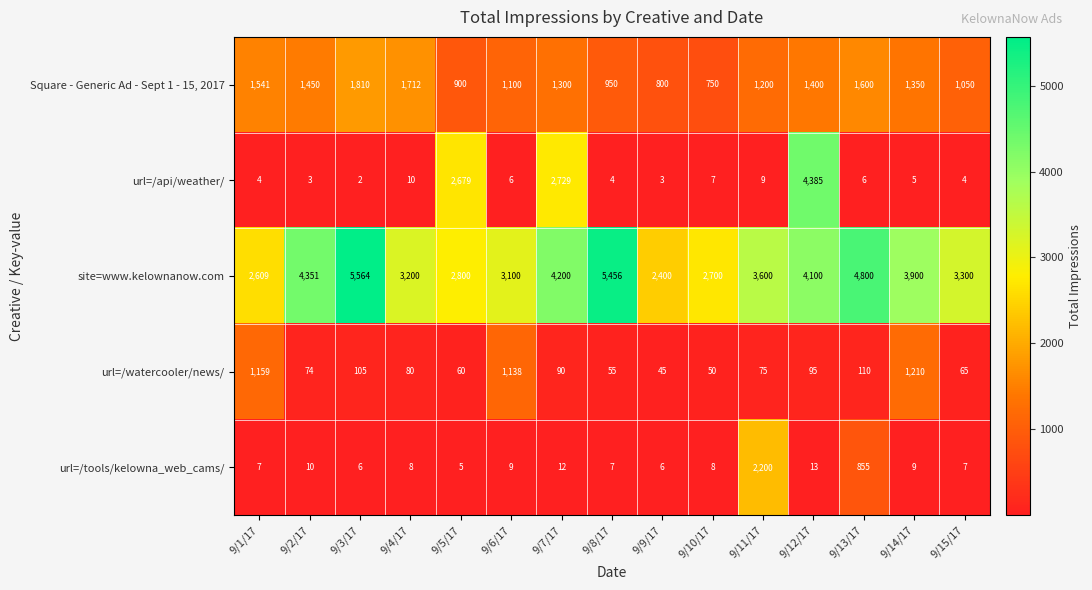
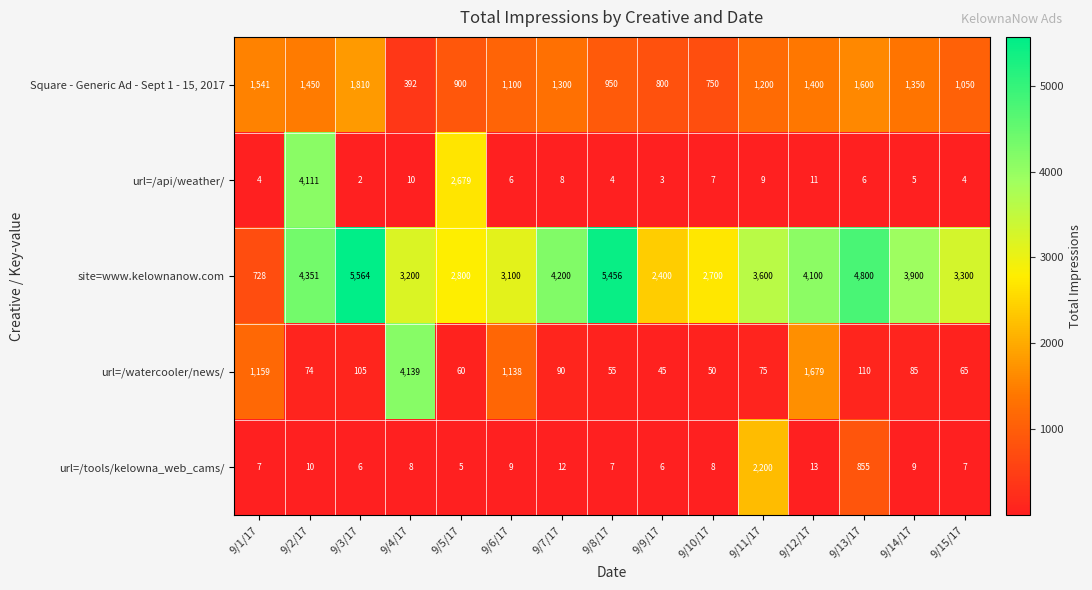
Square - Generic Ad - Sept 1 - 15, 2017, 9/4/17: 1,712 -> 392
url=/api/weather/, 9/2/17: 3 -> 4,111
url=/api/weather/, 9/7/17: 2,729 -> 8
url=/api/weather/, 9/12/17: 4,385 -> 11
site=www.kelownanow.com, 9/1/17: 2,609 -> 728
url=/watercooler/news/, 9/4/17: 80 -> 4,139
url=/watercooler/news/, 9/12/17: 95 -> 1,679
url=/watercooler/news/, 9/14/17: 1,210 -> 85
